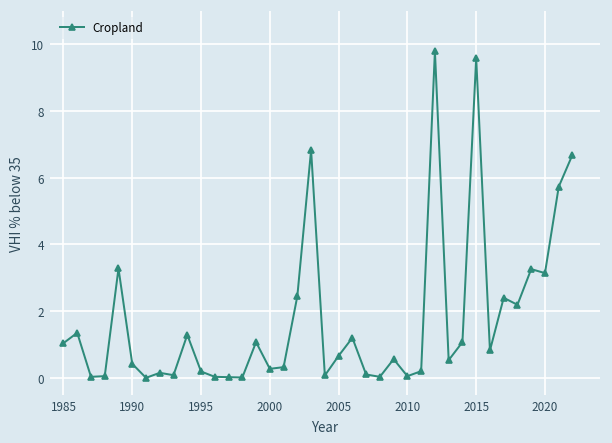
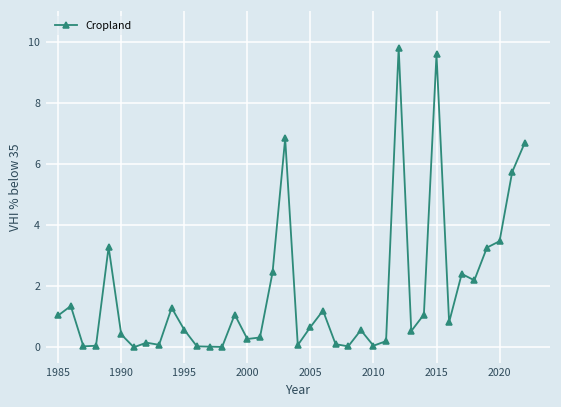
1995: 0.2 -> 0.6
2020: 3.1 -> 3.5
